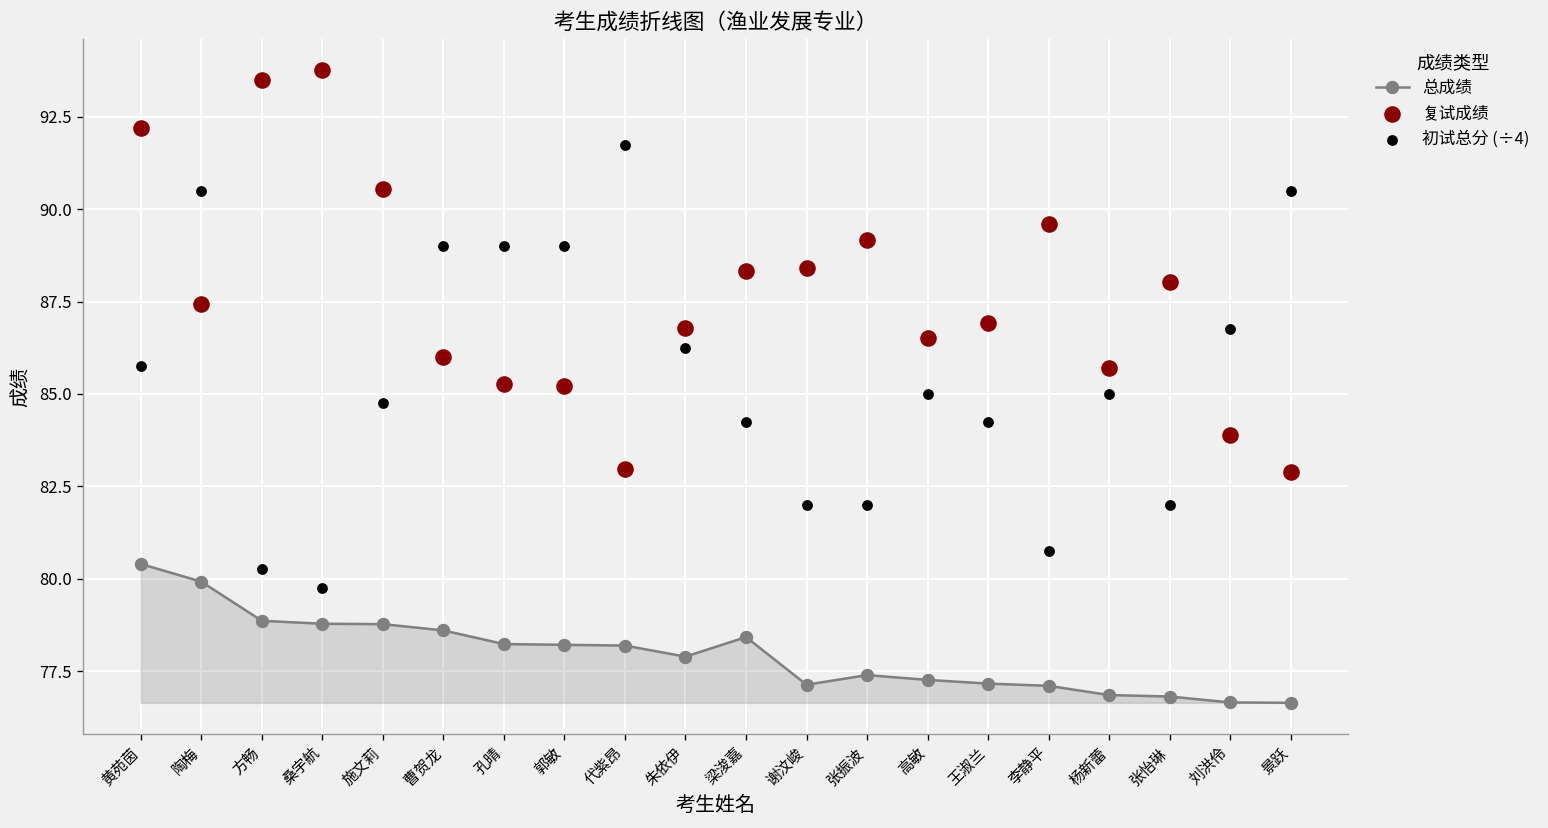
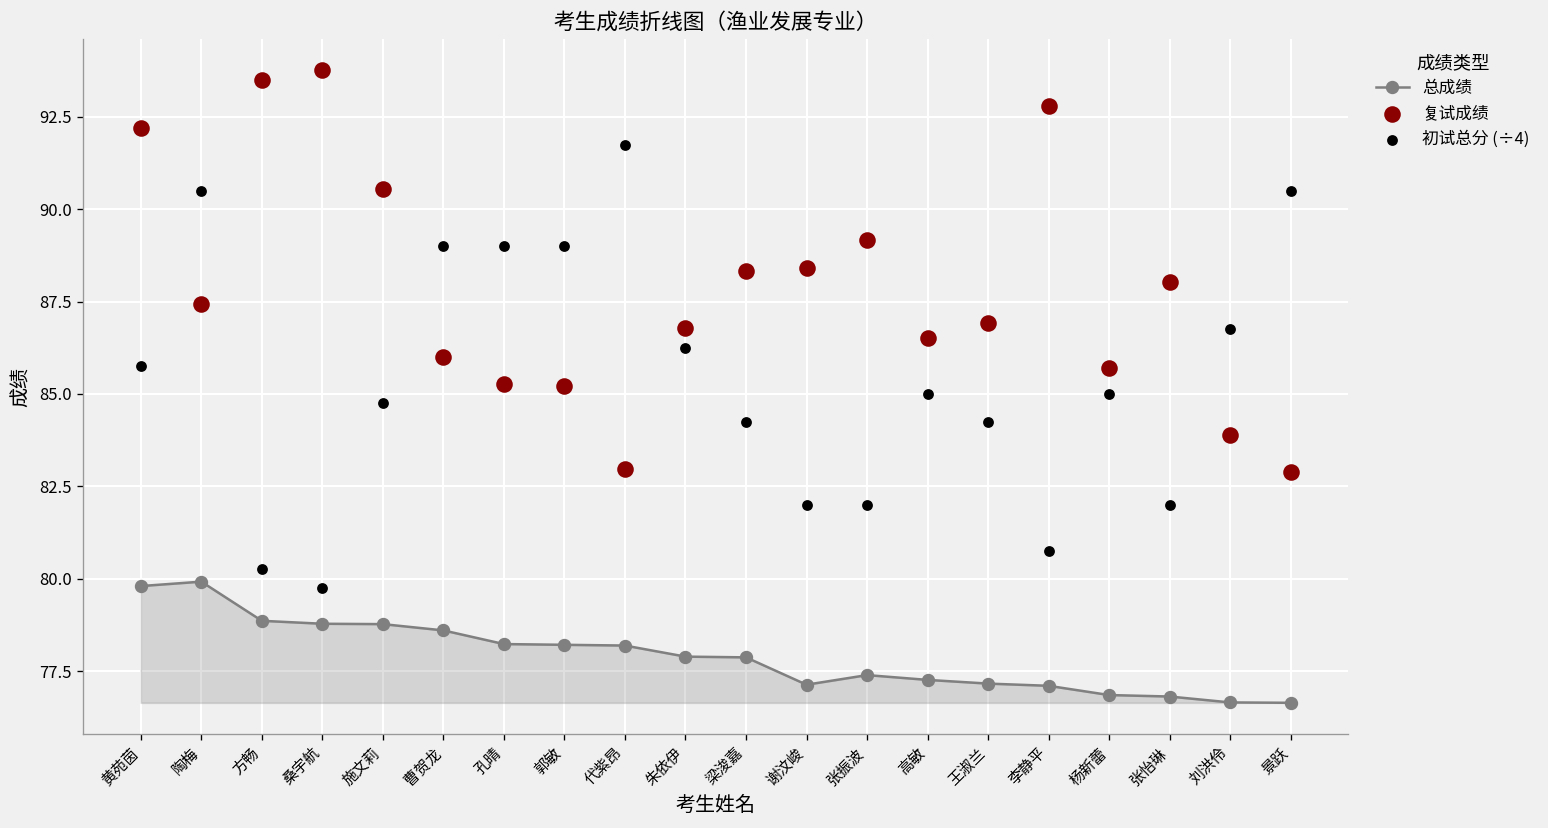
总成绩, 黄苑茵: 80.4 -> 79.8
总成绩, 梁浚嘉: 78.4 -> 77.9
复试成绩, 李静平: 89.6 -> 92.8
